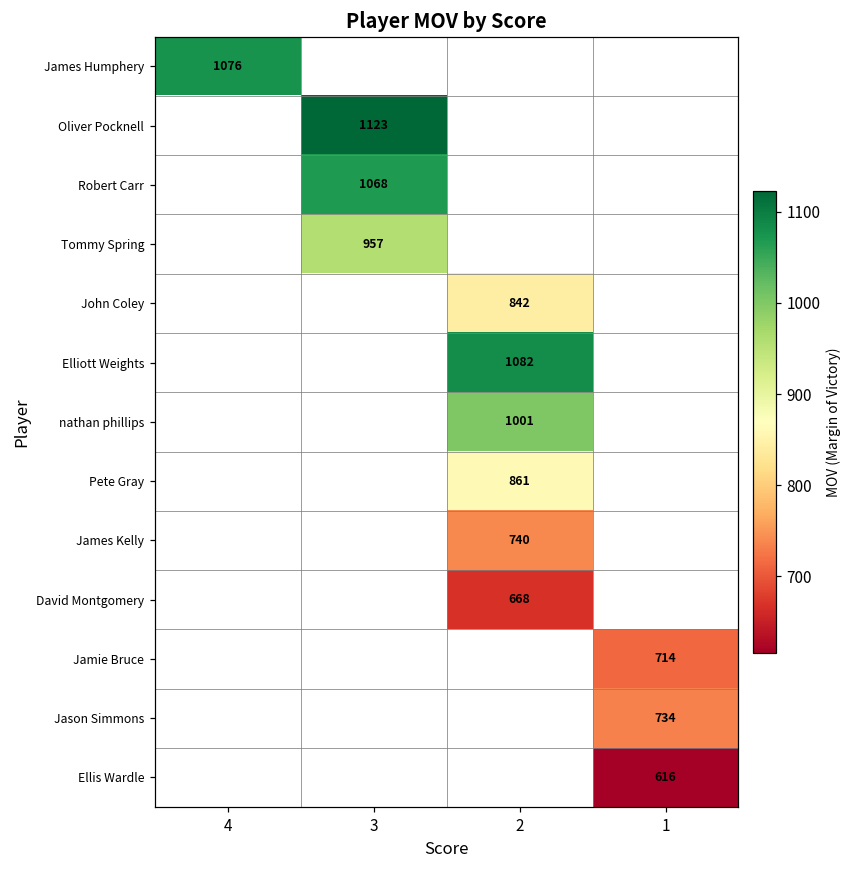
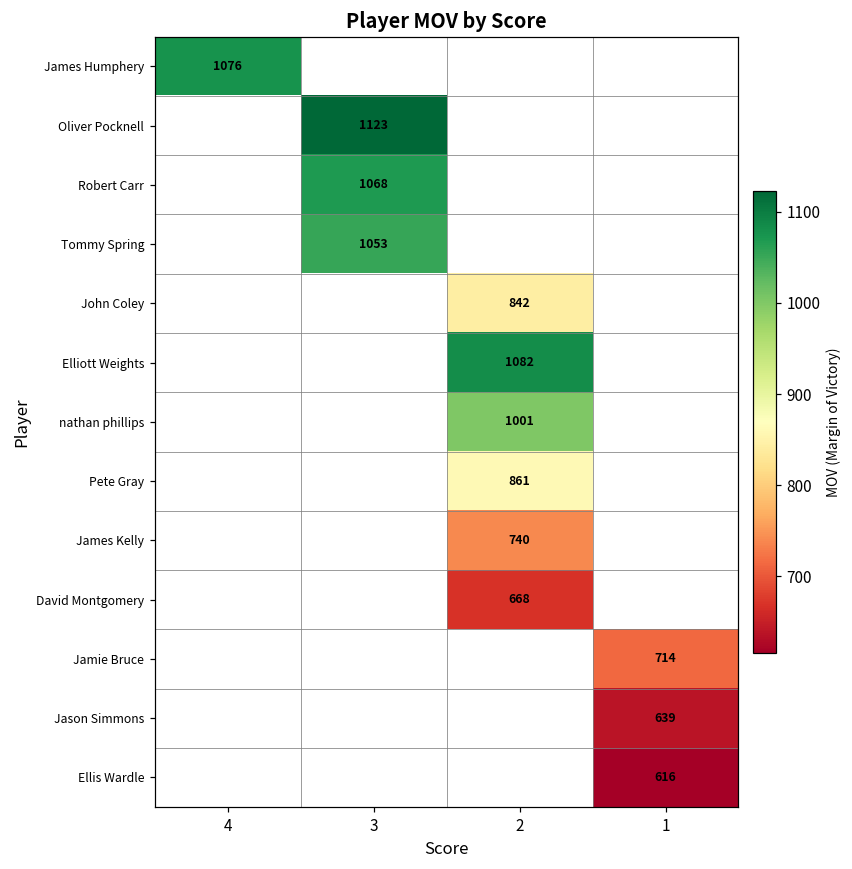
Tommy Spring, 3: 957 -> 1053
Jason Simmons, 1: 734 -> 639
